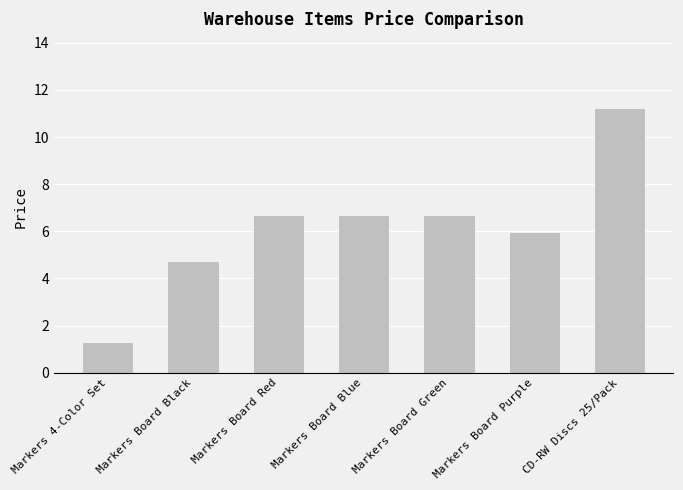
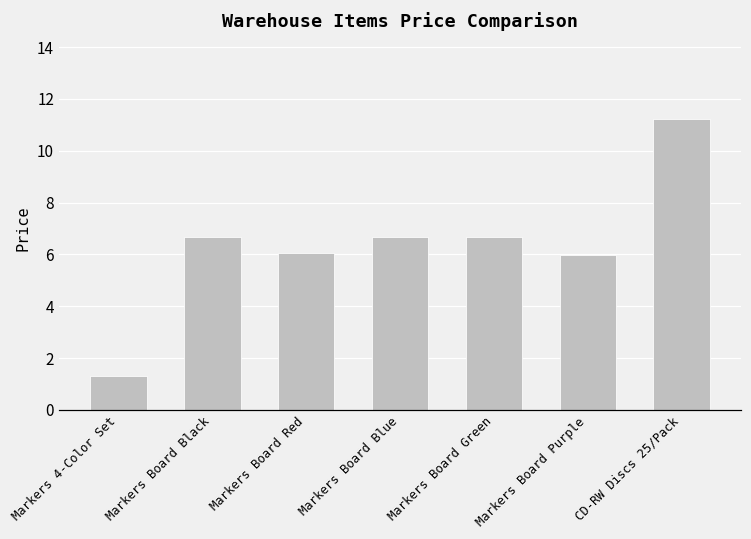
Markers Board Black: 4.7 -> 6.7
Markers Board Red: 6.7 -> 6.0
